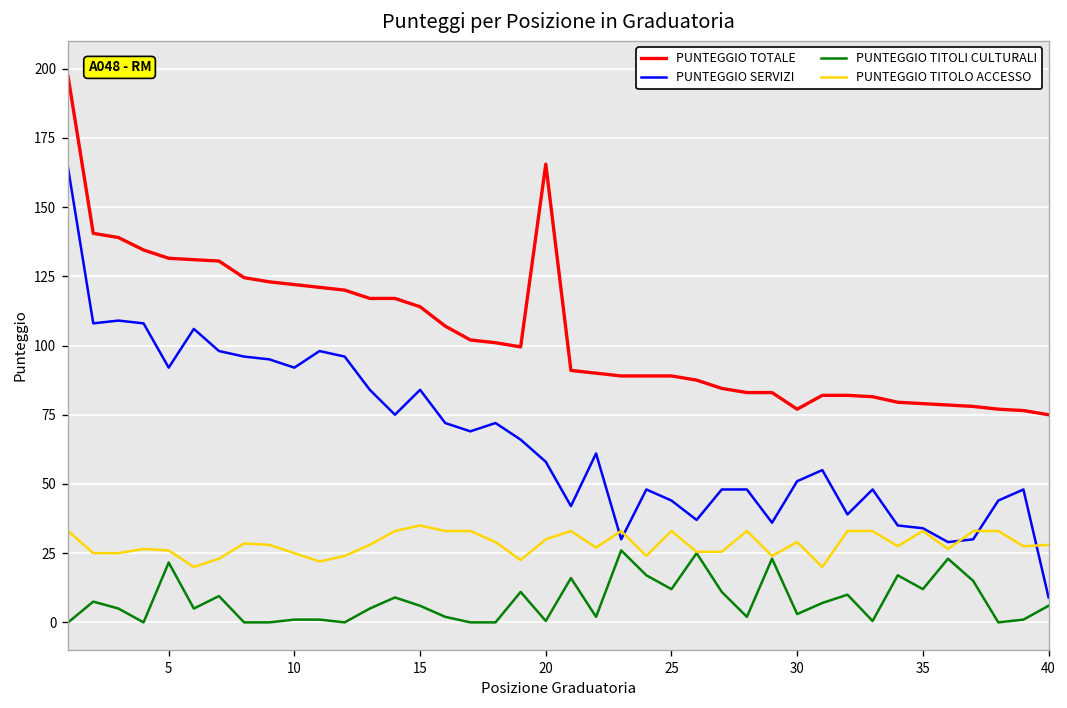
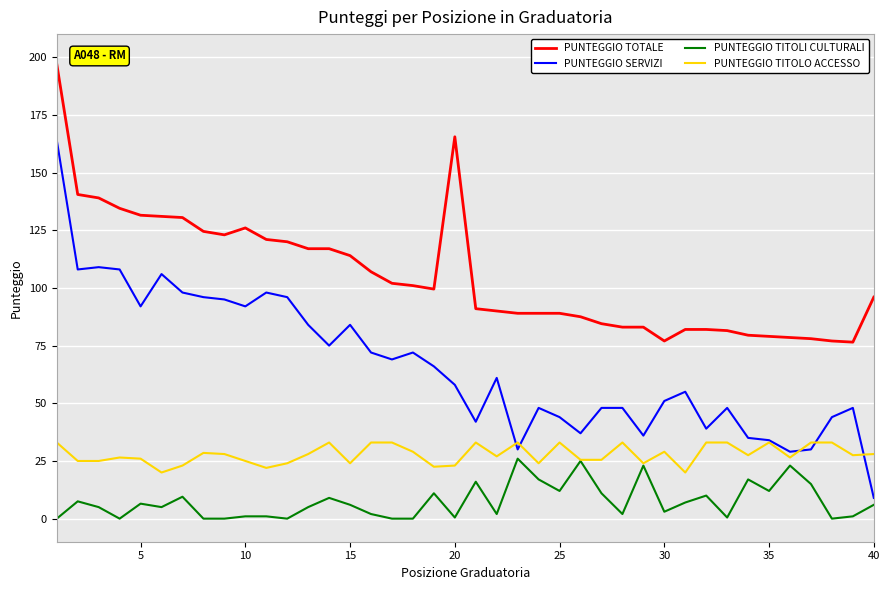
PUNTEGGIO TITOLI CULTURALI, 5: 22 -> 7
PUNTEGGIO TOTALE, 10: 122 -> 126
PUNTEGGIO TITOLO ACCESSO, 15: 35 -> 24
PUNTEGGIO TITOLO ACCESSO, 20: 30 -> 23
PUNTEGGIO TOTALE, 40: 75 -> 96
